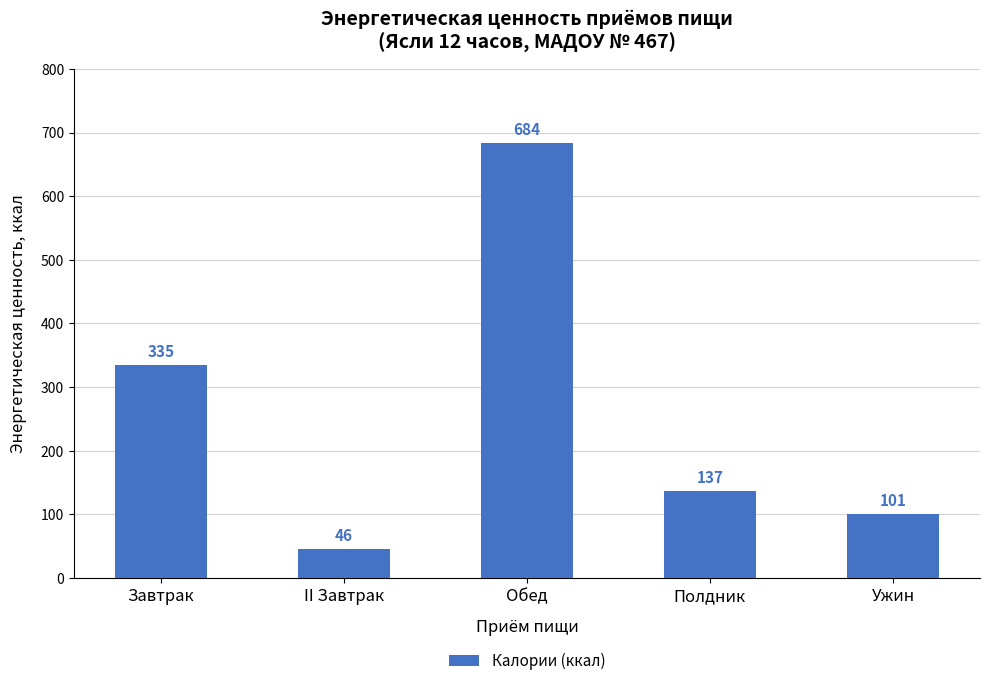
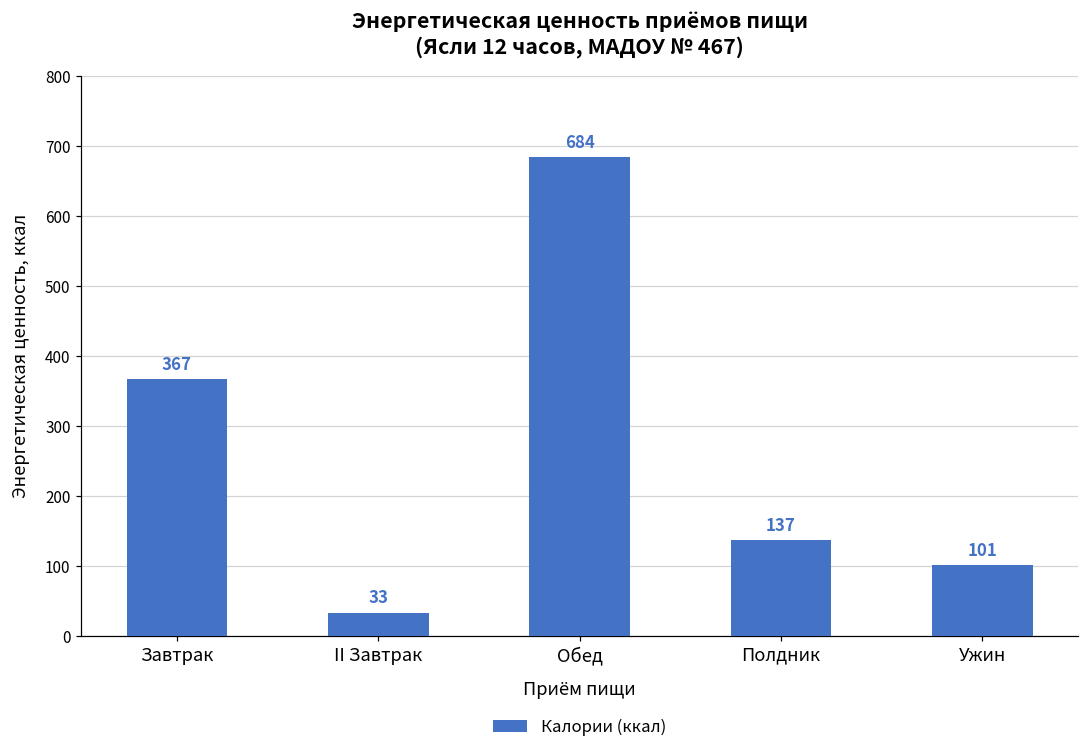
Завтрак: 335 -> 367
II Завтрак: 46 -> 33
